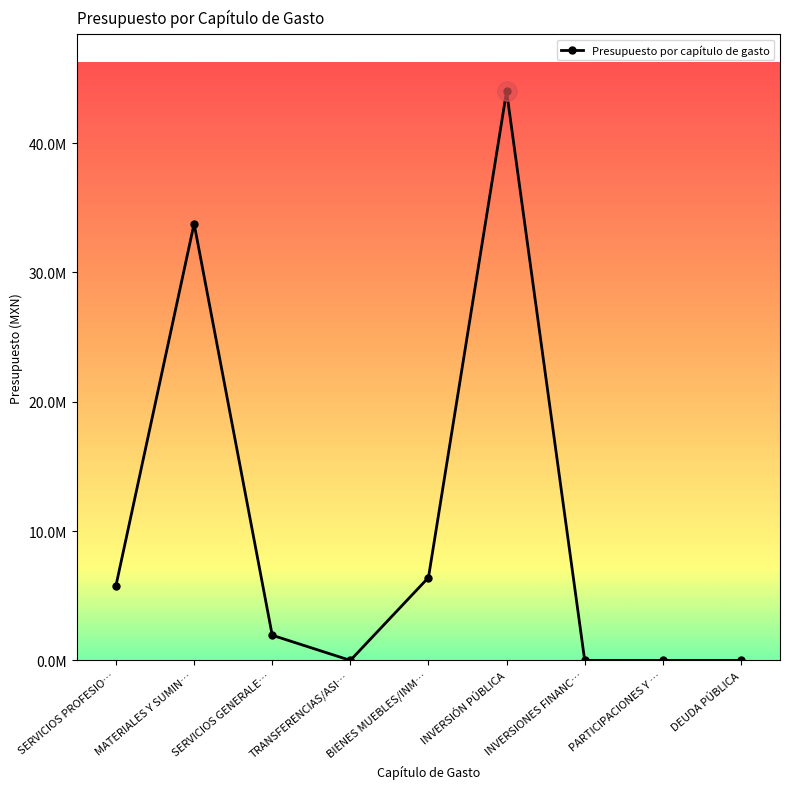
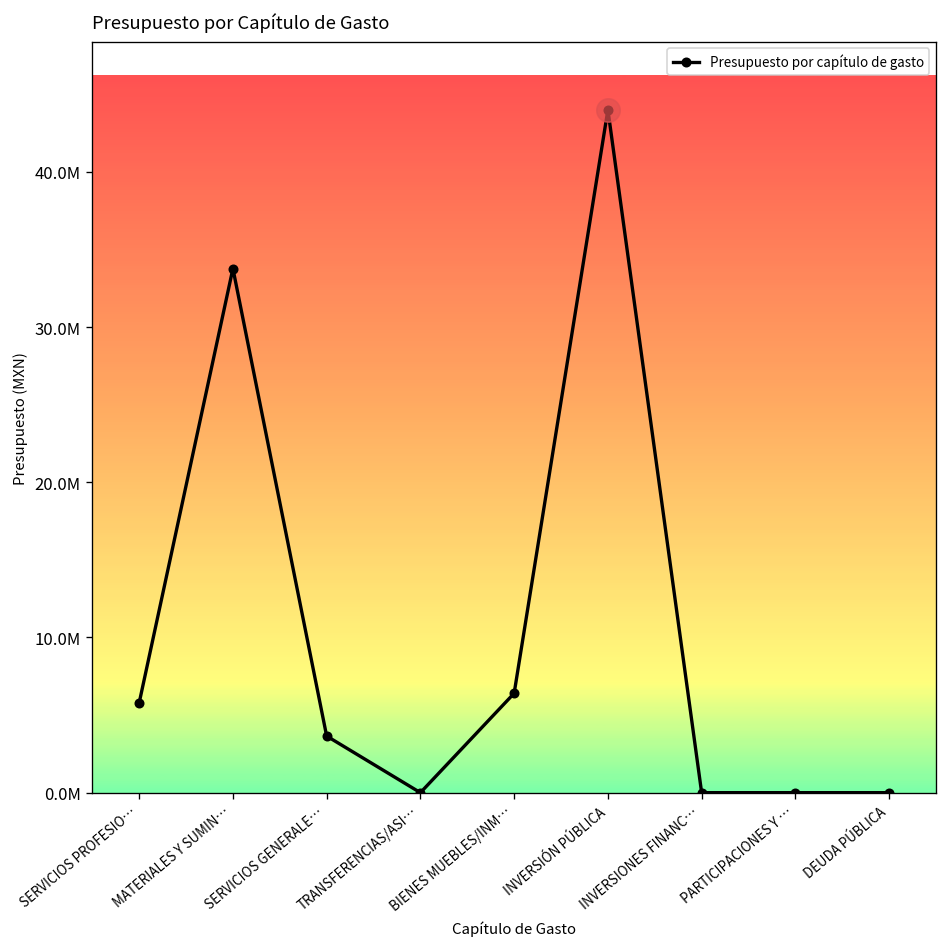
Presupuesto por capítulo de gasto, SERVICIOS GENERALE…: 1900000 -> 3600000
